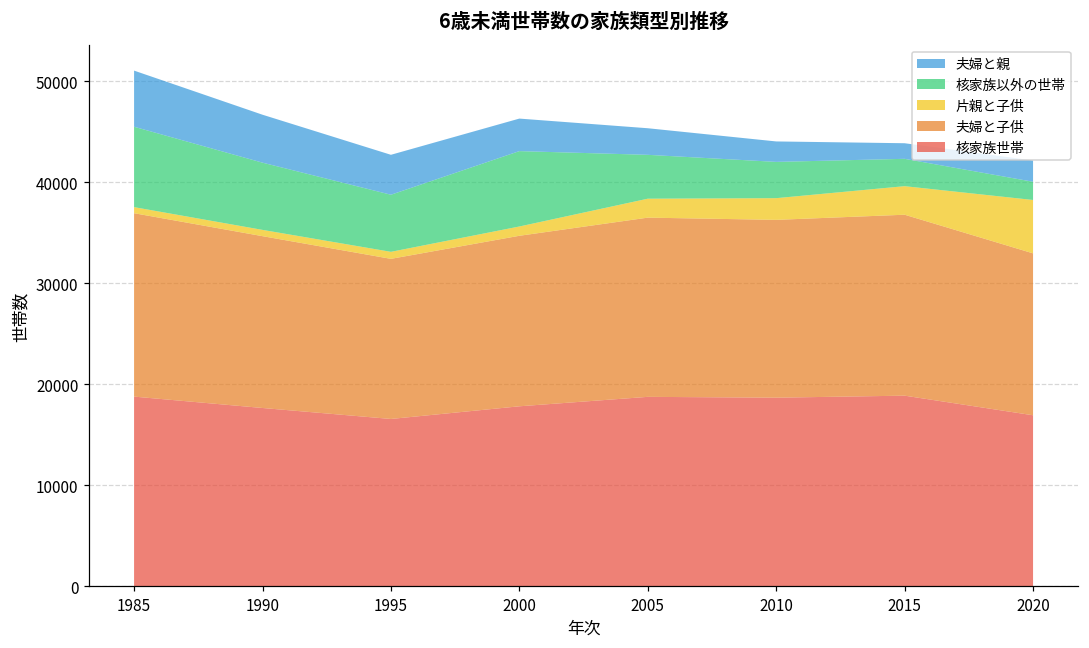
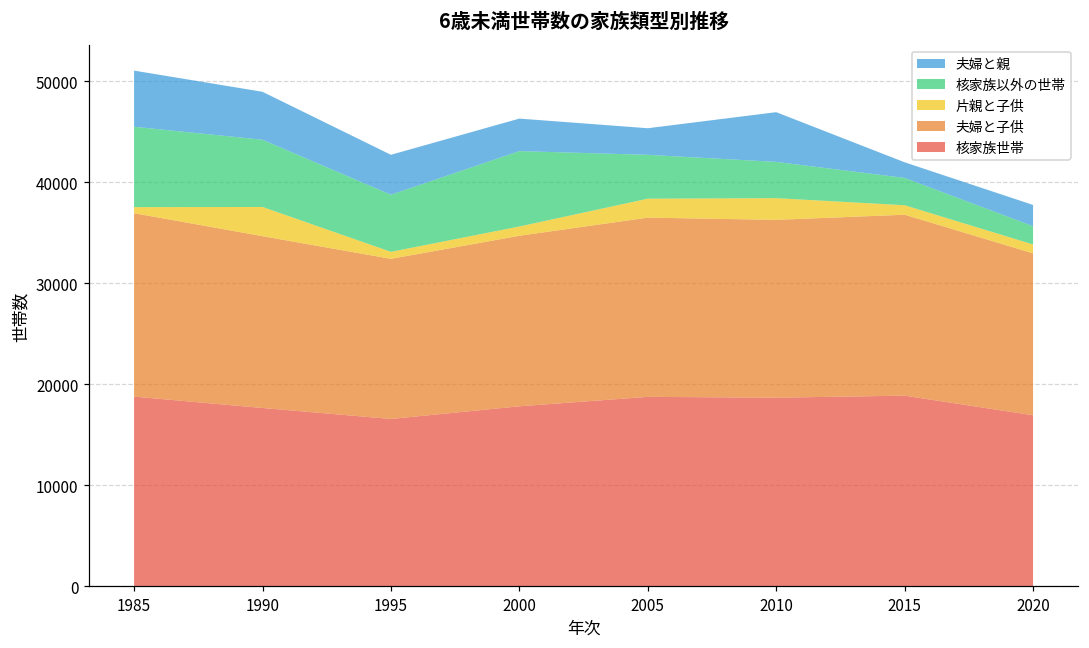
片親と子供, 1990: 1000 -> 3000
夫婦と親, 2010: 2000 -> 5000
片親と子供, 2015: 3000 -> 1000
片親と子供, 2020: 5000 -> 1000
